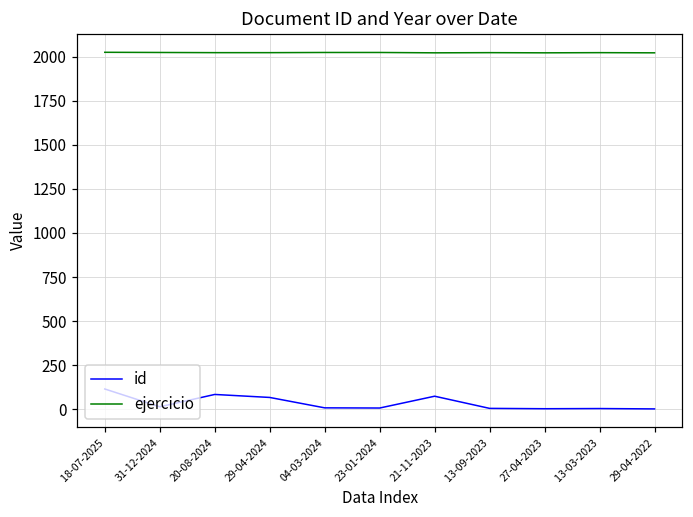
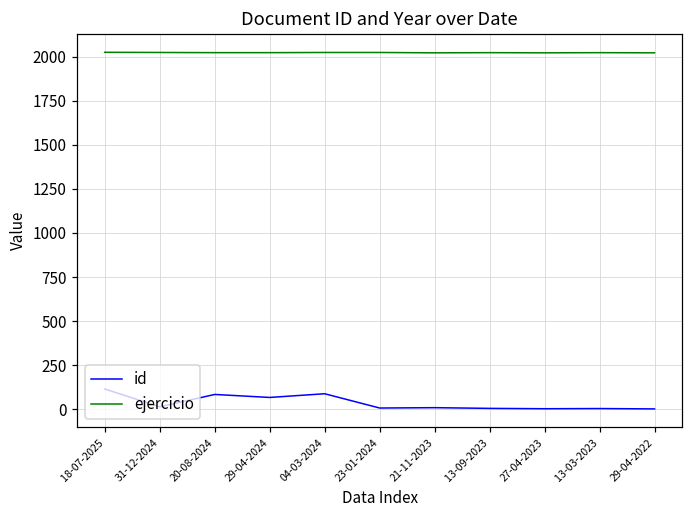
id, 04-03-2024: 10 -> 90
id, 21-11-2023: 70 -> 10
